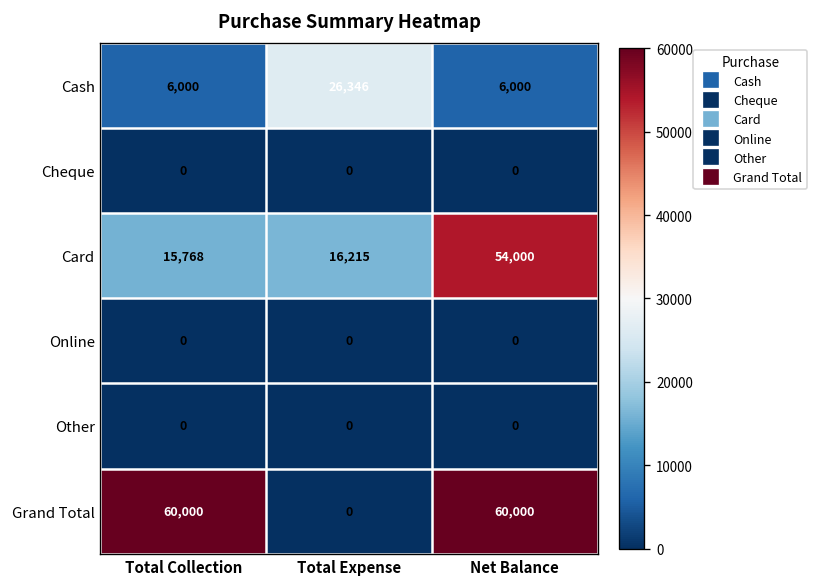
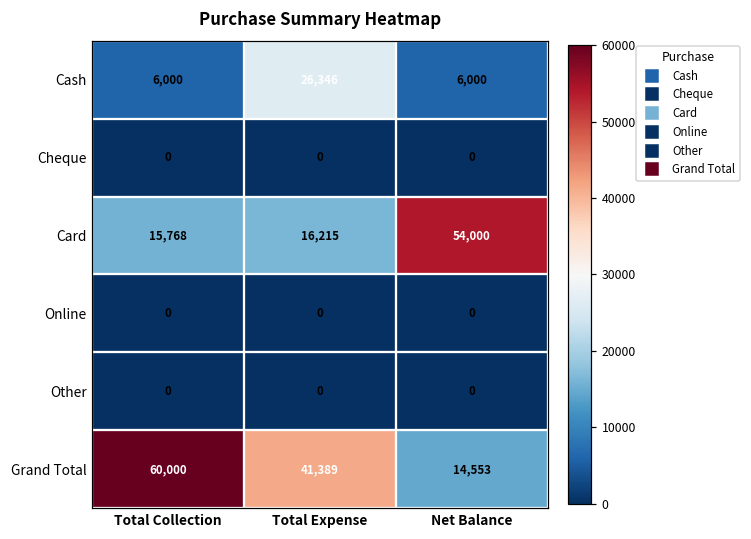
Grand Total, Total Expense: 0 -> 41,389
Grand Total, Net Balance: 60,000 -> 14,553
